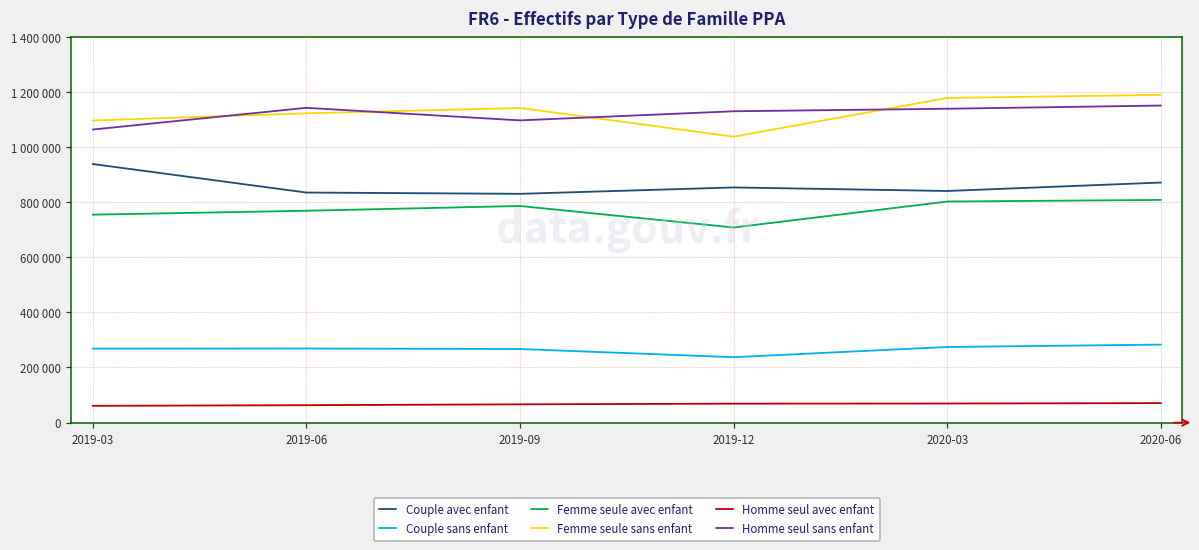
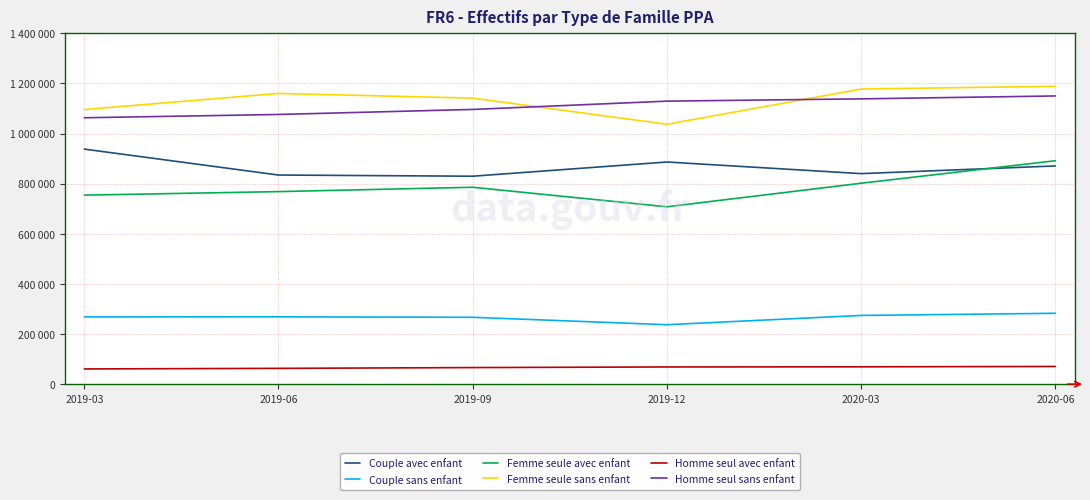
Femme seule sans enfant, 2019-06: 1120000 -> 1160000
Homme seul sans enfant, 2019-06: 1140000 -> 1080000
Couple avec enfant, 2019-12: 850000 -> 890000
Femme seule avec enfant, 2020-06: 810000 -> 890000
